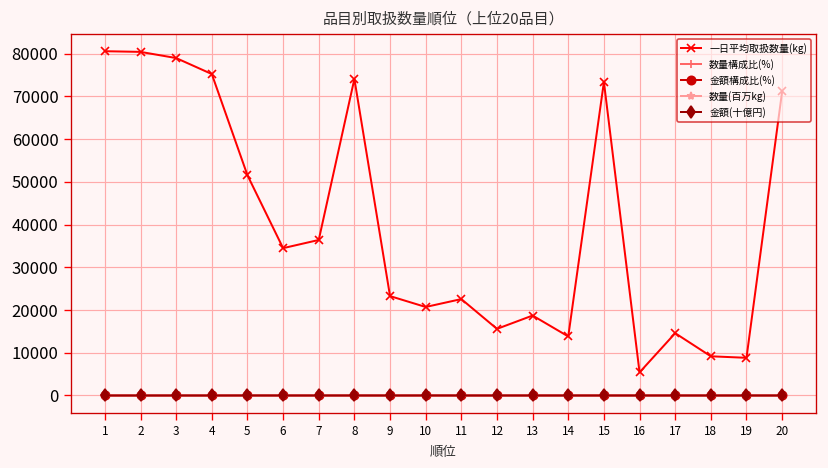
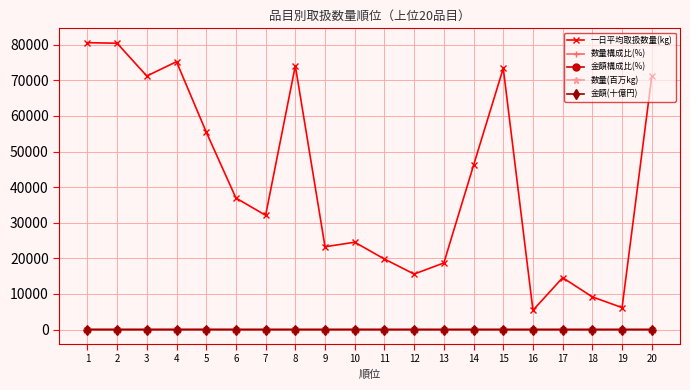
一日平均取扱数量(kg), 3: 79000 -> 71000
一日平均取扱数量(kg), 5: 52000 -> 55000
一日平均取扱数量(kg), 6: 34000 -> 37000
一日平均取扱数量(kg), 7: 36000 -> 32000
一日平均取扱数量(kg), 10: 21000 -> 25000
一日平均取扱数量(kg), 11: 23000 -> 20000
一日平均取扱数量(kg), 14: 14000 -> 46000
一日平均取扱数量(kg), 19: 9000 -> 6000
